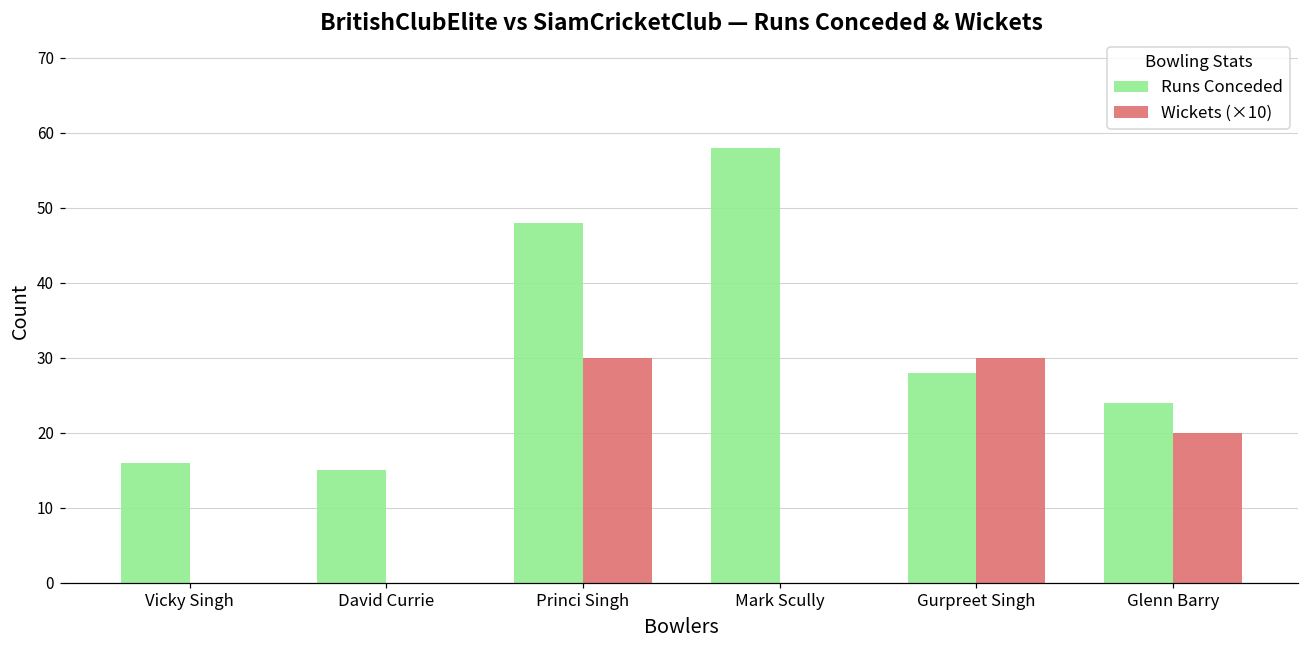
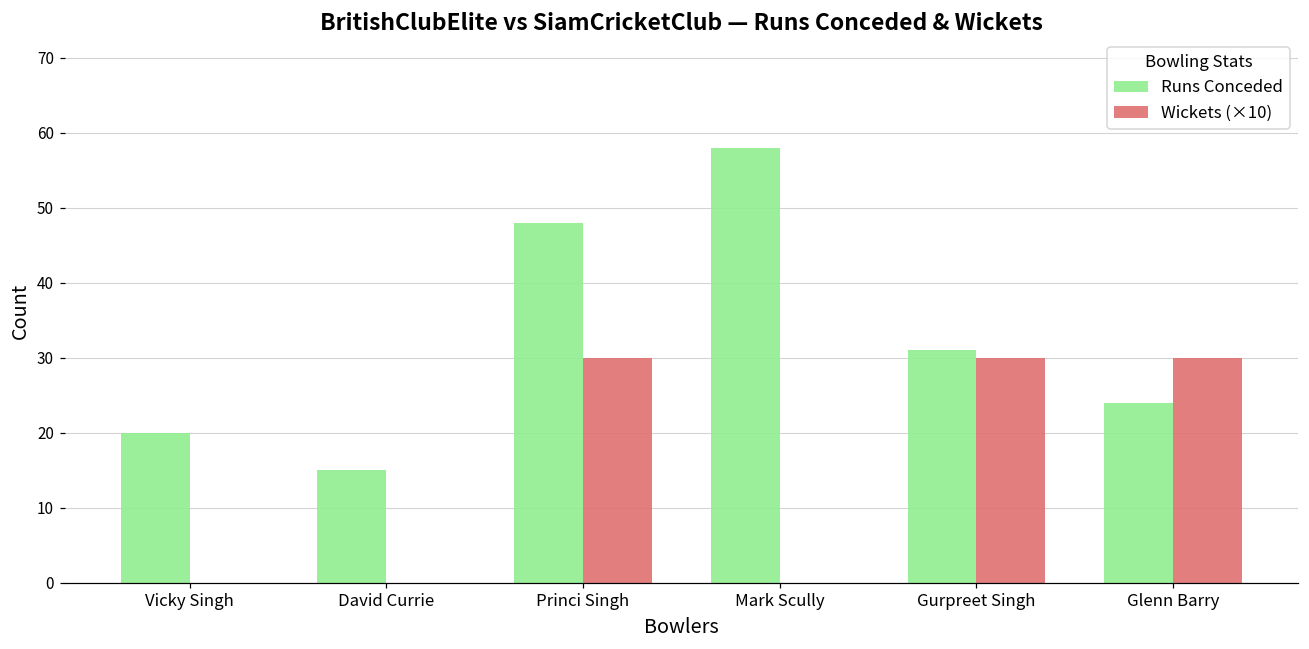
Runs Conceded, Vicky Singh: 16 -> 20
Runs Conceded, Gurpreet Singh: 28 -> 31
Wickets (×10), Glenn Barry: 20 -> 30
